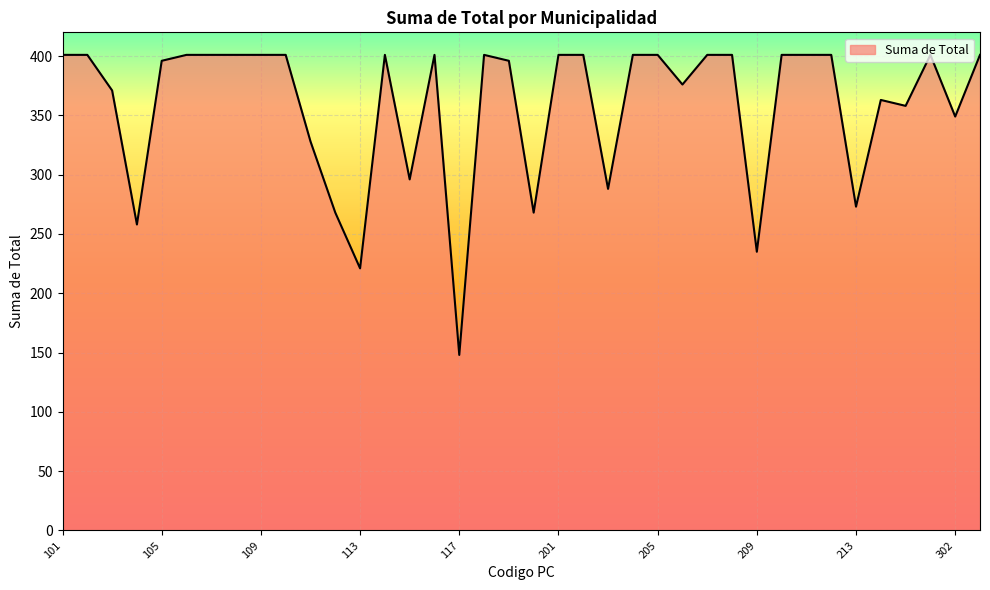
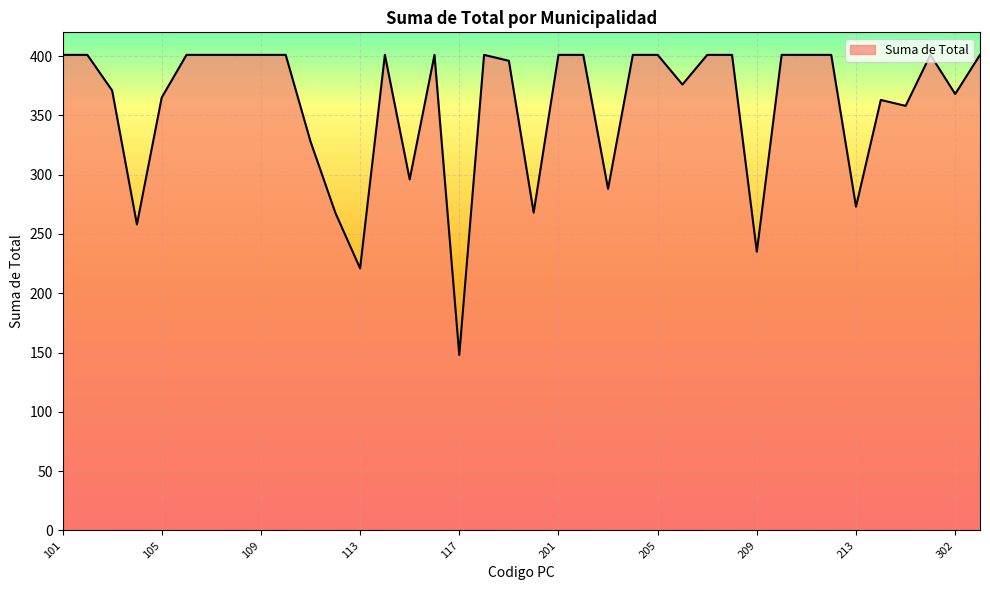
105: 396 -> 365
302: 349 -> 368
